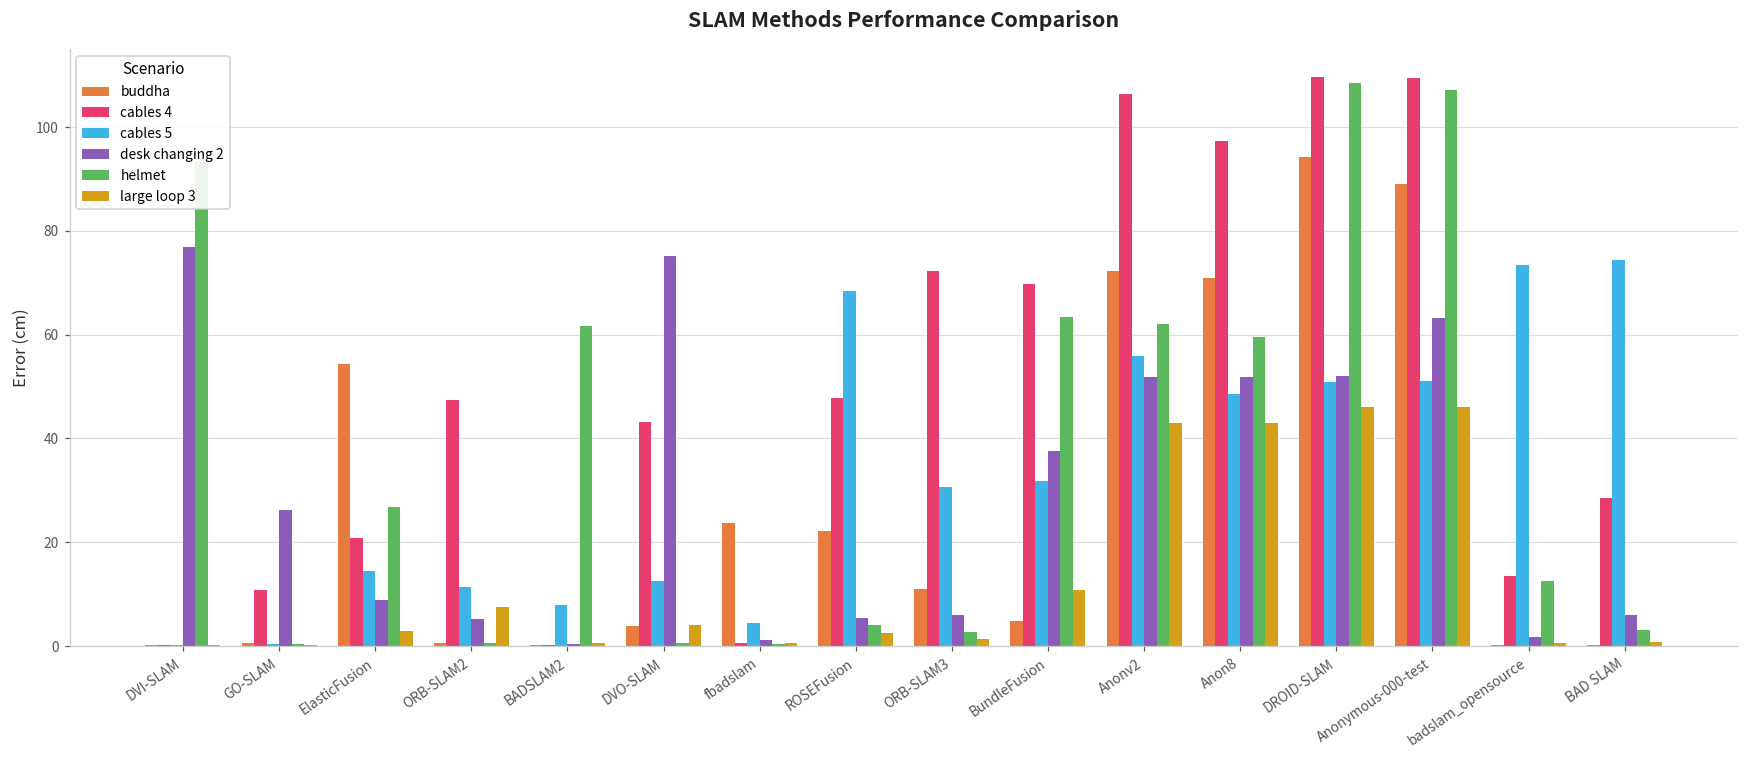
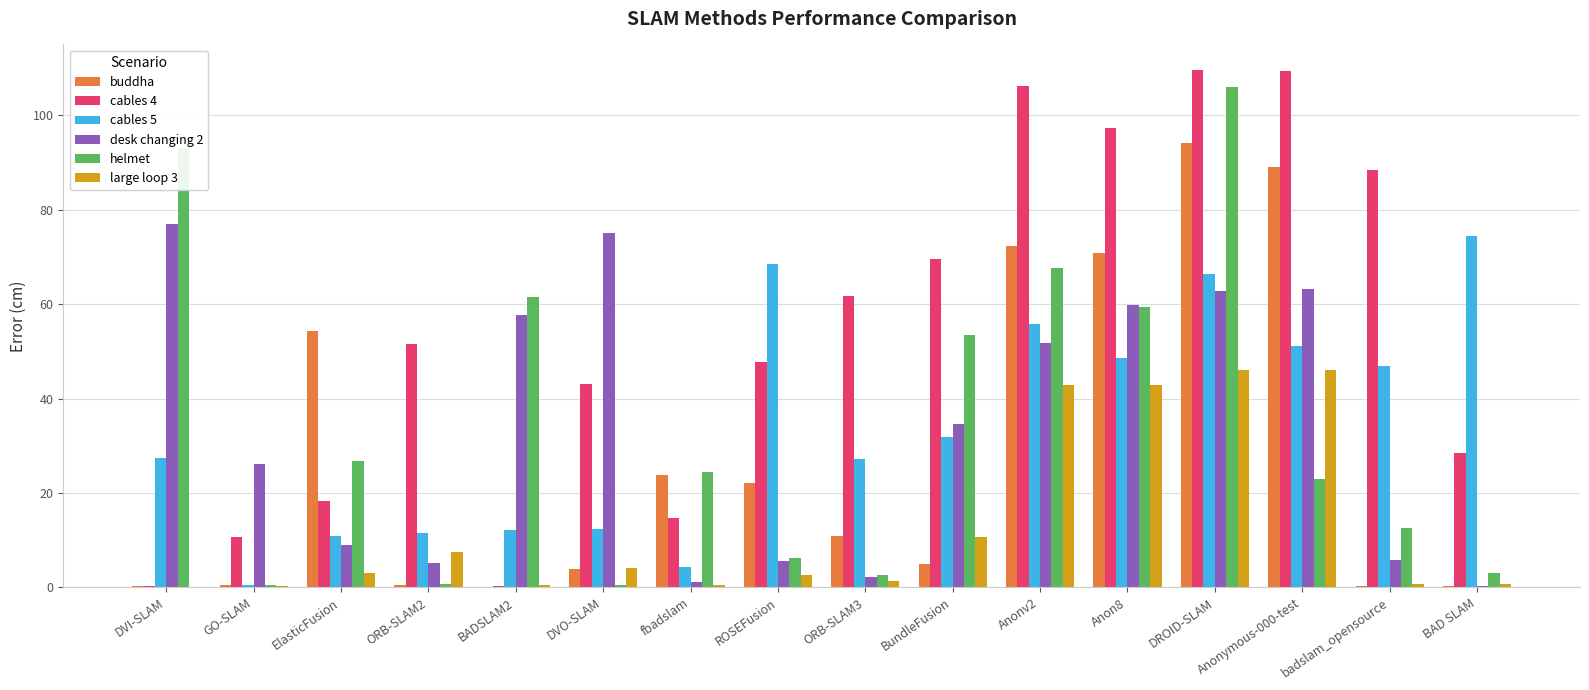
cables 5, DVI-SLAM: 0 -> 27
cables 4, ElasticFusion: 21 -> 18
cables 5, ElasticFusion: 14 -> 11
cables 4, ORB-SLAM2: 47 -> 51
cables 5, BADSLAM2: 8 -> 12
desk changing 2, BADSLAM2: 0 -> 58
cables 4, fbadslam: 1 -> 15
helmet, fbadslam: 0 -> 24
helmet, ROSEFusion: 4 -> 6
cables 4, ORB-SLAM3: 72 -> 62
cables 5, ORB-SLAM3: 31 -> 27
desk changing 2, ORB-SLAM3: 6 -> 2
desk changing 2, BundleFusion: 38 -> 35
helmet, BundleFusion: 63 -> 54
helmet, Anonv2: 62 -> 68
desk changing 2, Anon8: 52 -> 60
cables 5, DROID-SLAM: 51 -> 66
desk changing 2, DROID-SLAM: 52 -> 63
helmet, DROID-SLAM: 108 -> 106
helmet, Anonymous-000-test: 107 -> 23
cables 4, badslam_opensource: 14 -> 88
cables 5, badslam_opensource: 73 -> 47
desk changing 2, badslam_opensource: 2 -> 6
desk changing 2, BAD SLAM: 6 -> 0
